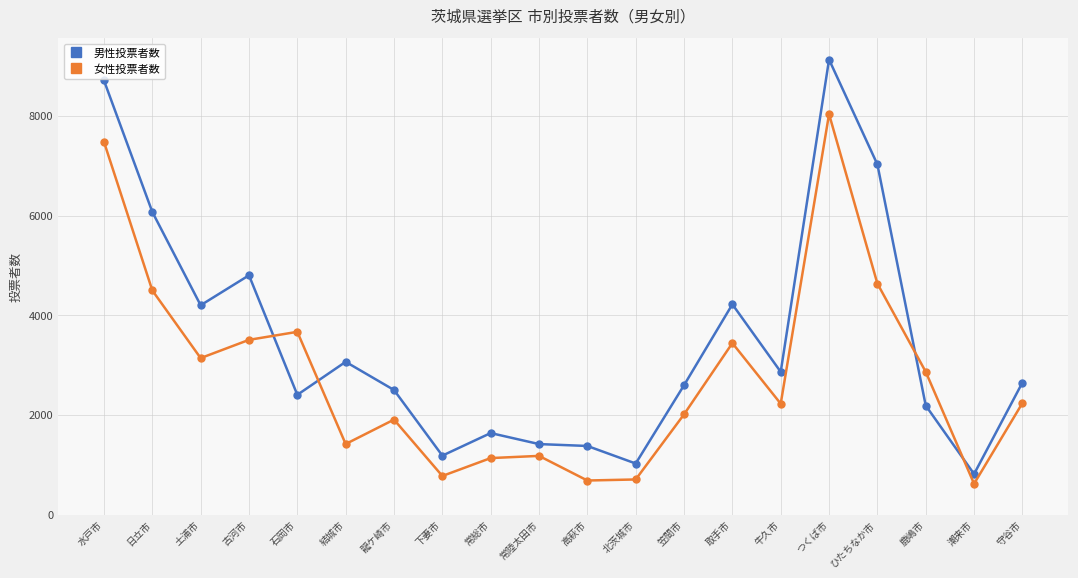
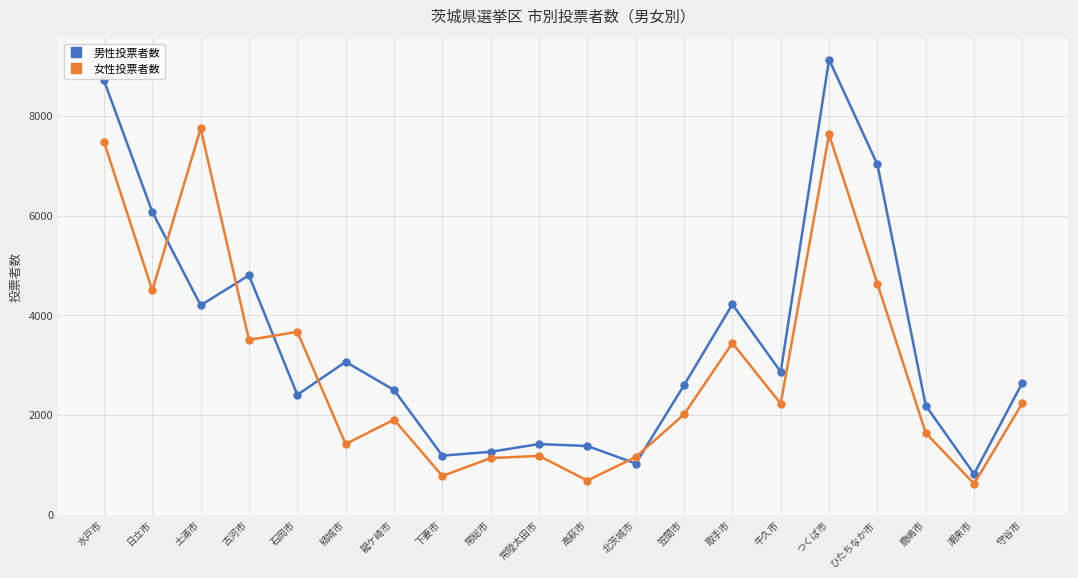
女性投票者数, 土浦市: 3100 -> 7700
男性投票者数, 常総市: 1600 -> 1300
女性投票者数, 北茨城市: 700 -> 1200
女性投票者数, つくば市: 8000 -> 7600
女性投票者数, 鹿嶋市: 2900 -> 1600
